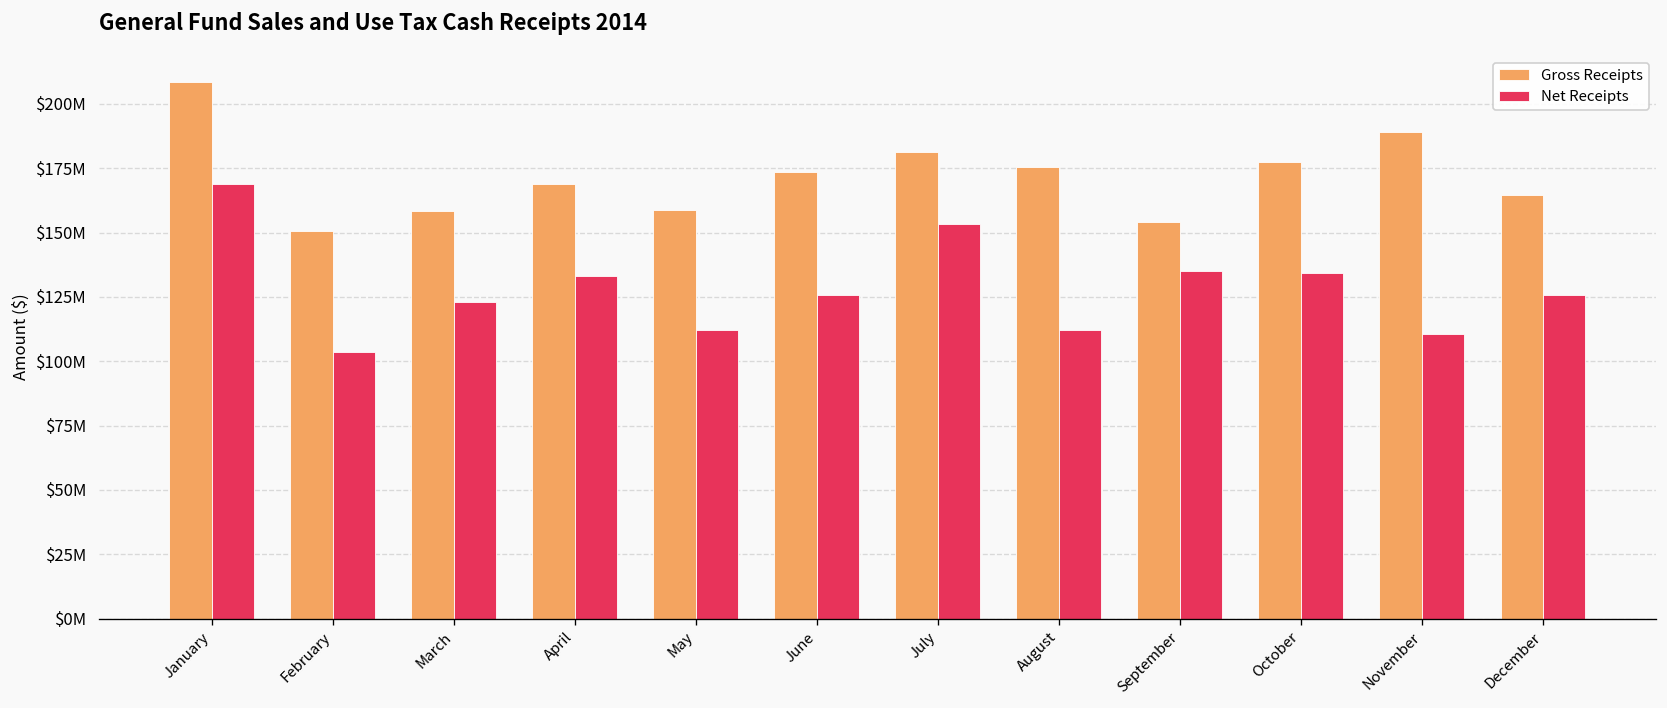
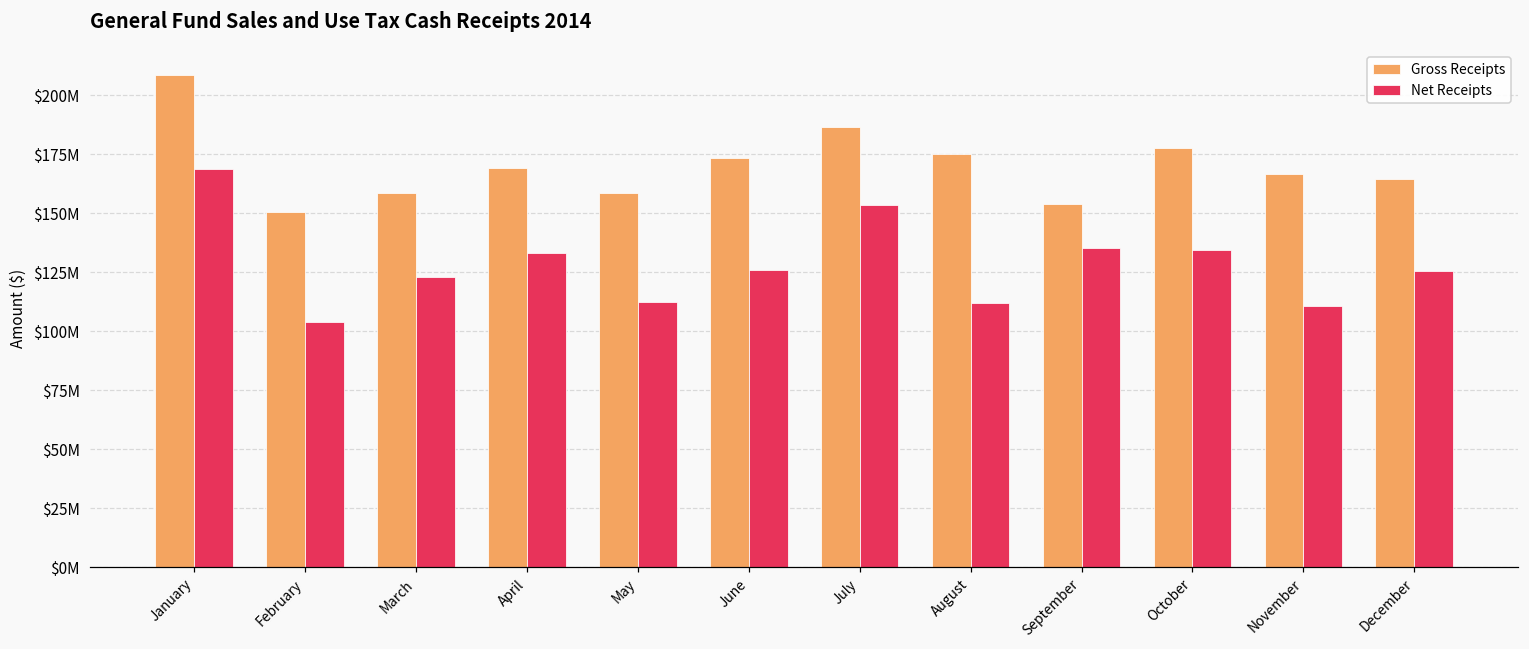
Gross Receipts, July: $181000000 -> $186000000
Gross Receipts, November: $189000000 -> $167000000
